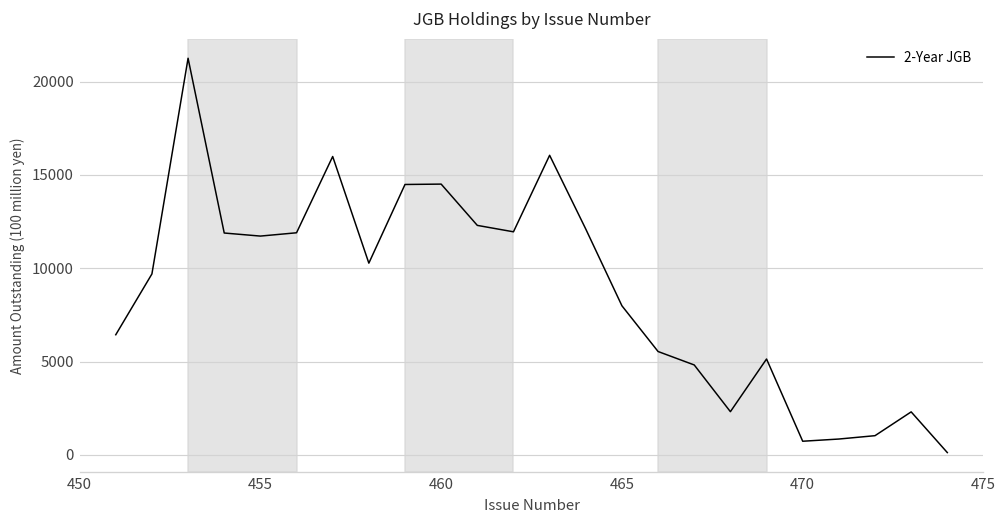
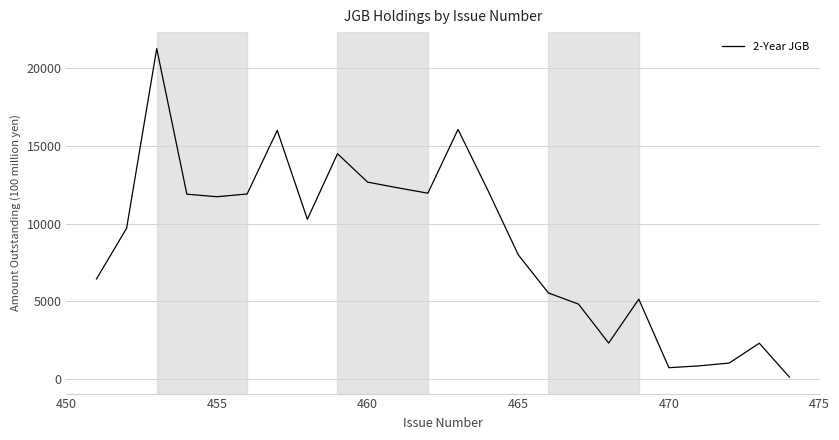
460: 14500 -> 12700
